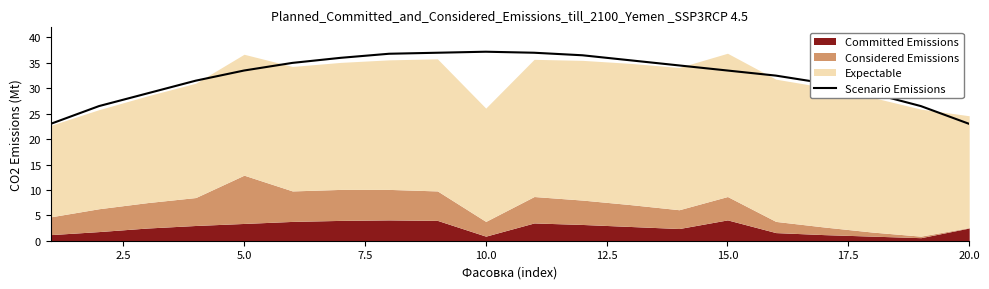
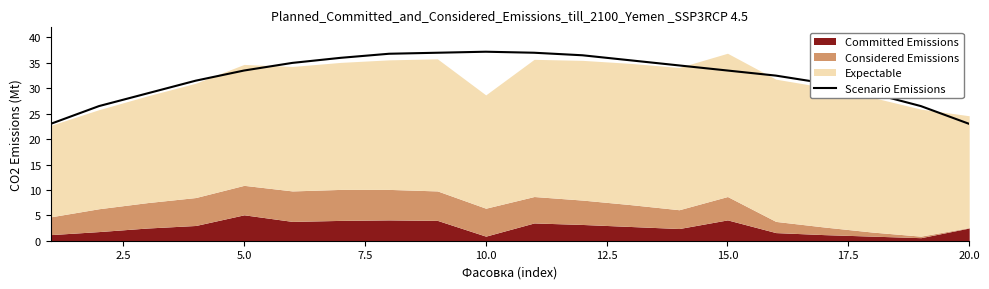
Committed Emissions, 5.0: 3 -> 5
Considered Emissions, 5.0: 10 -> 6
Considered Emissions, 10.0: 3 -> 6
